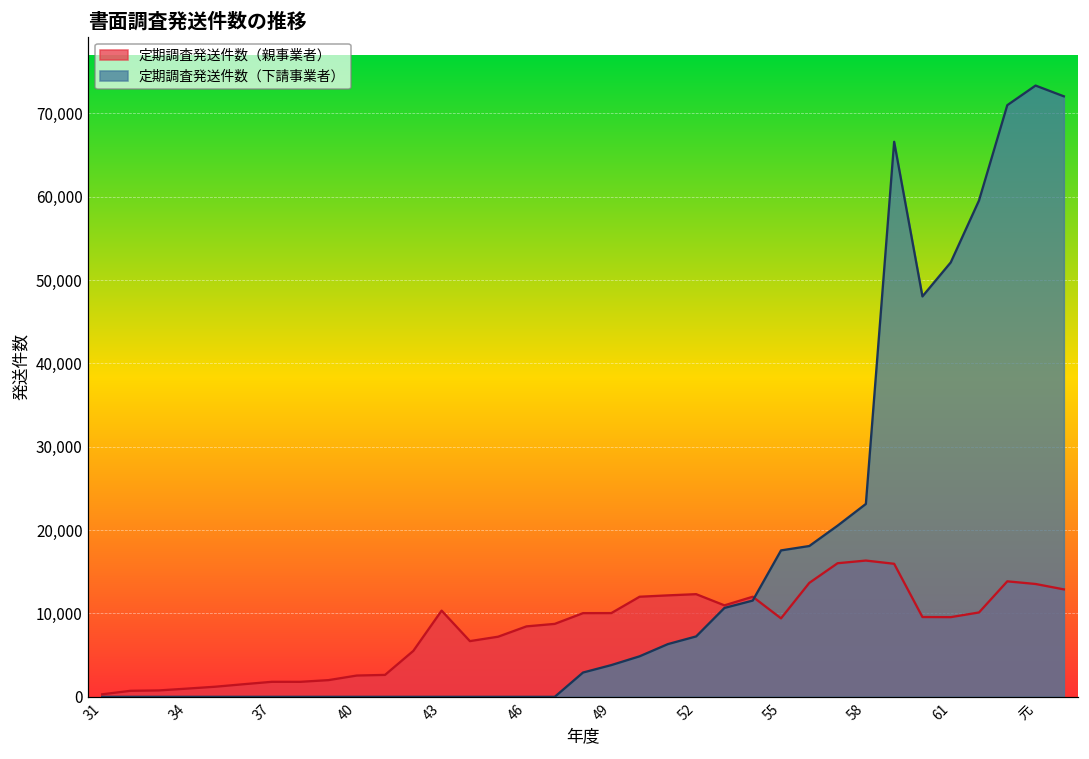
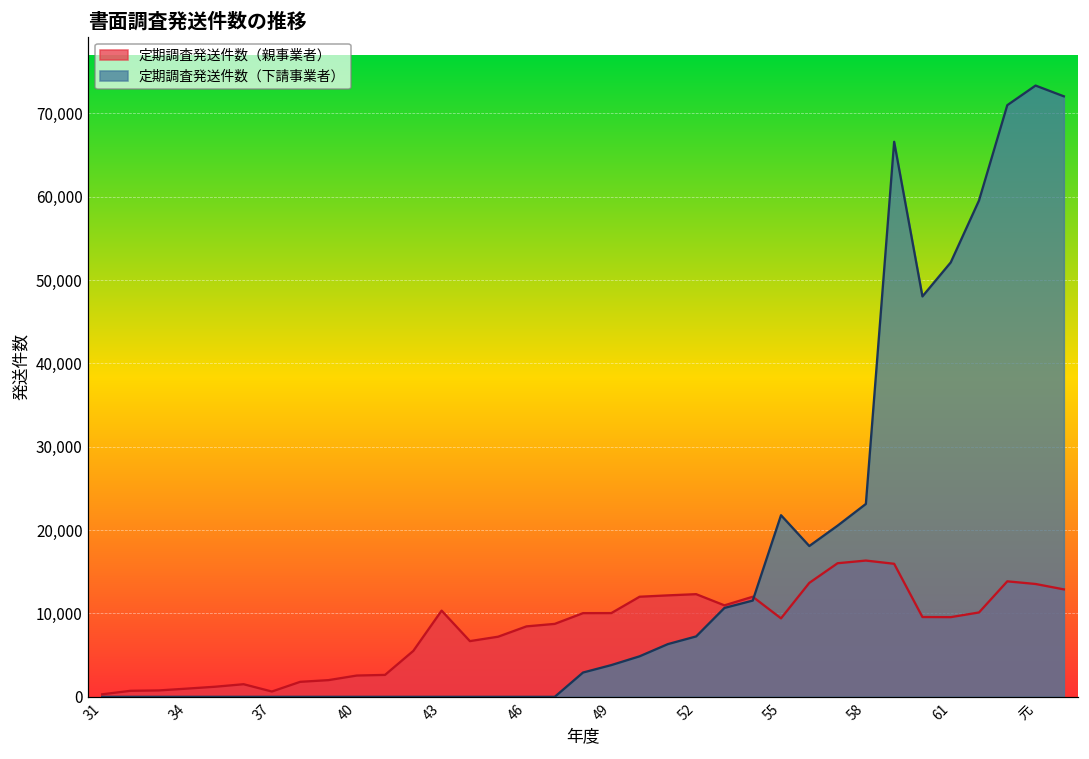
定期調査発送件数（親事業者）, 37: 2,000 -> 1,000
定期調査発送件数（下請事業者）, 55: 18,000 -> 22,000
